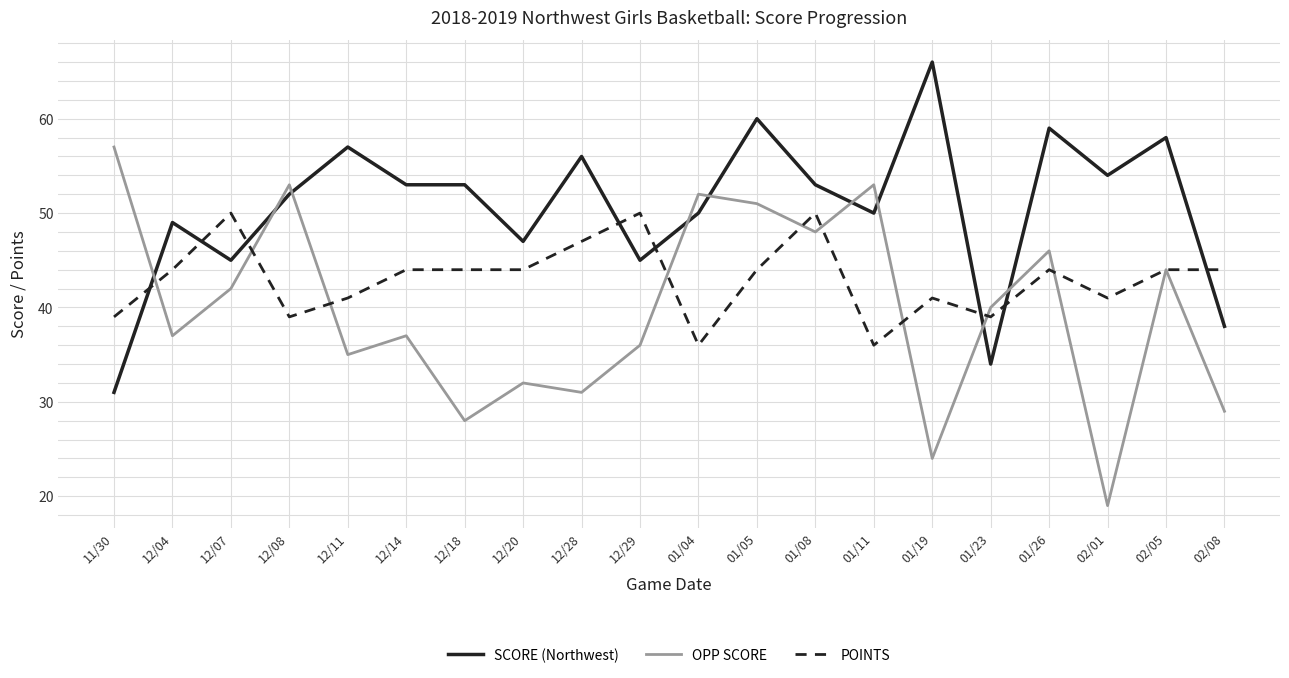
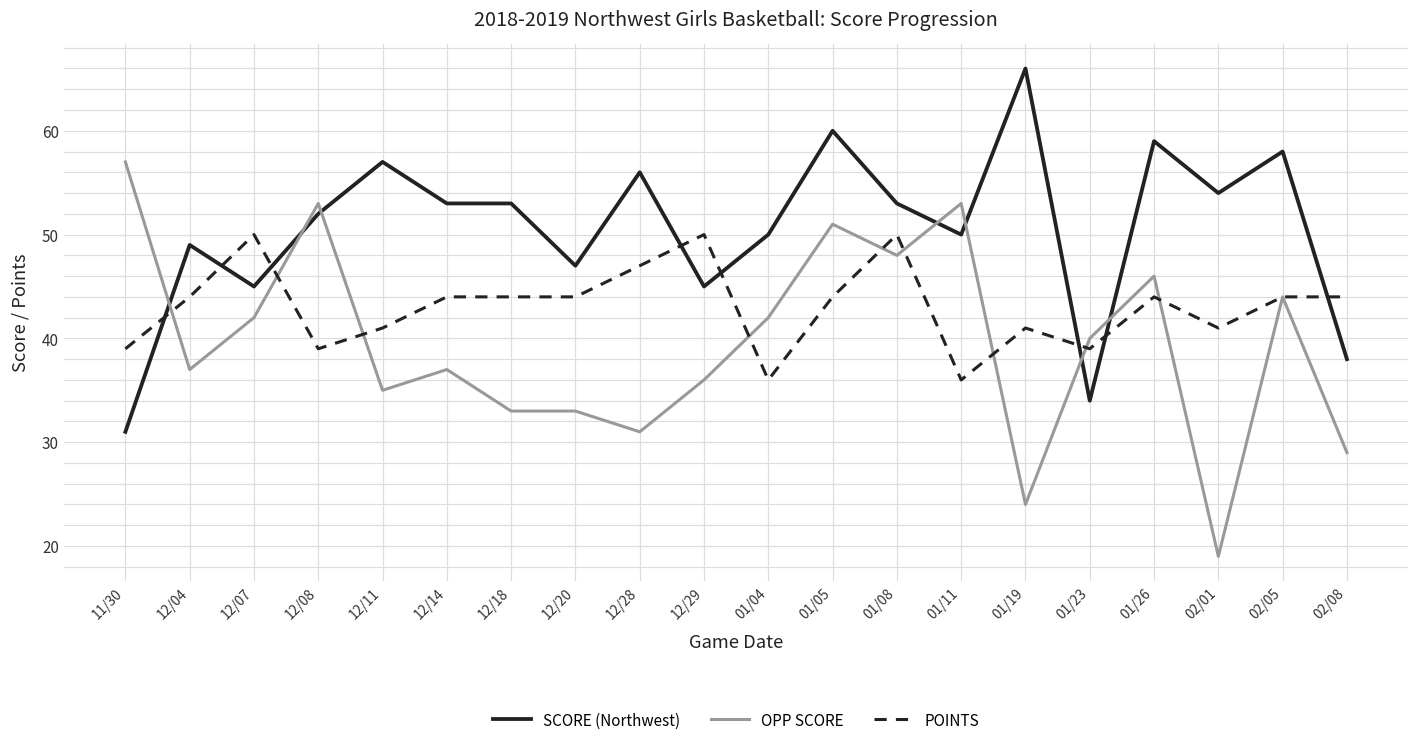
OPP SCORE, 12/18: 28 -> 33
OPP SCORE, 12/20: 32 -> 33
OPP SCORE, 01/04: 52 -> 42
